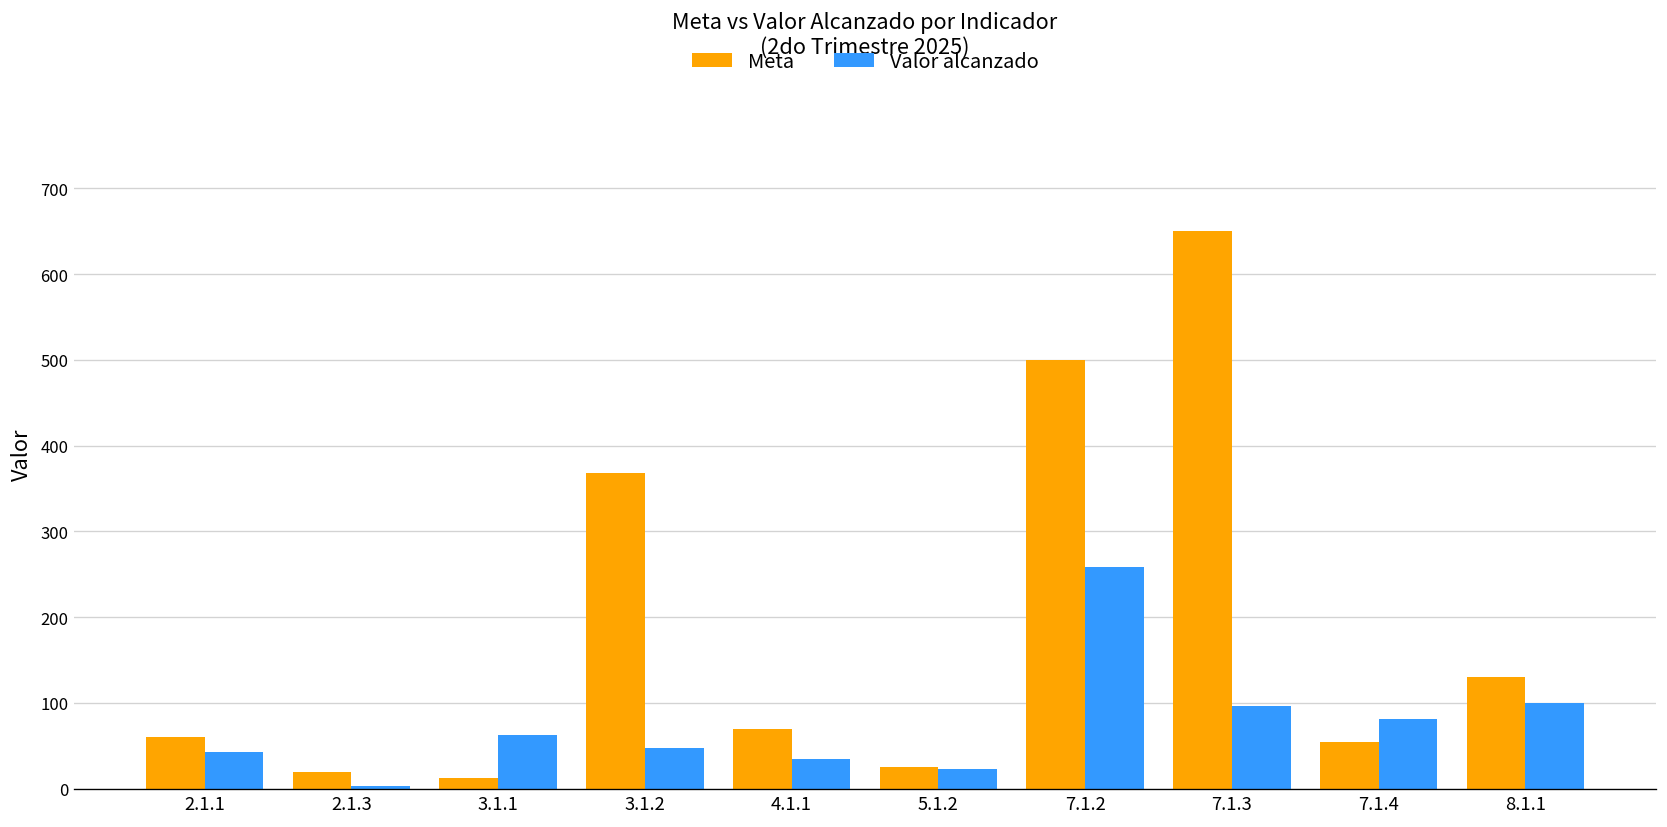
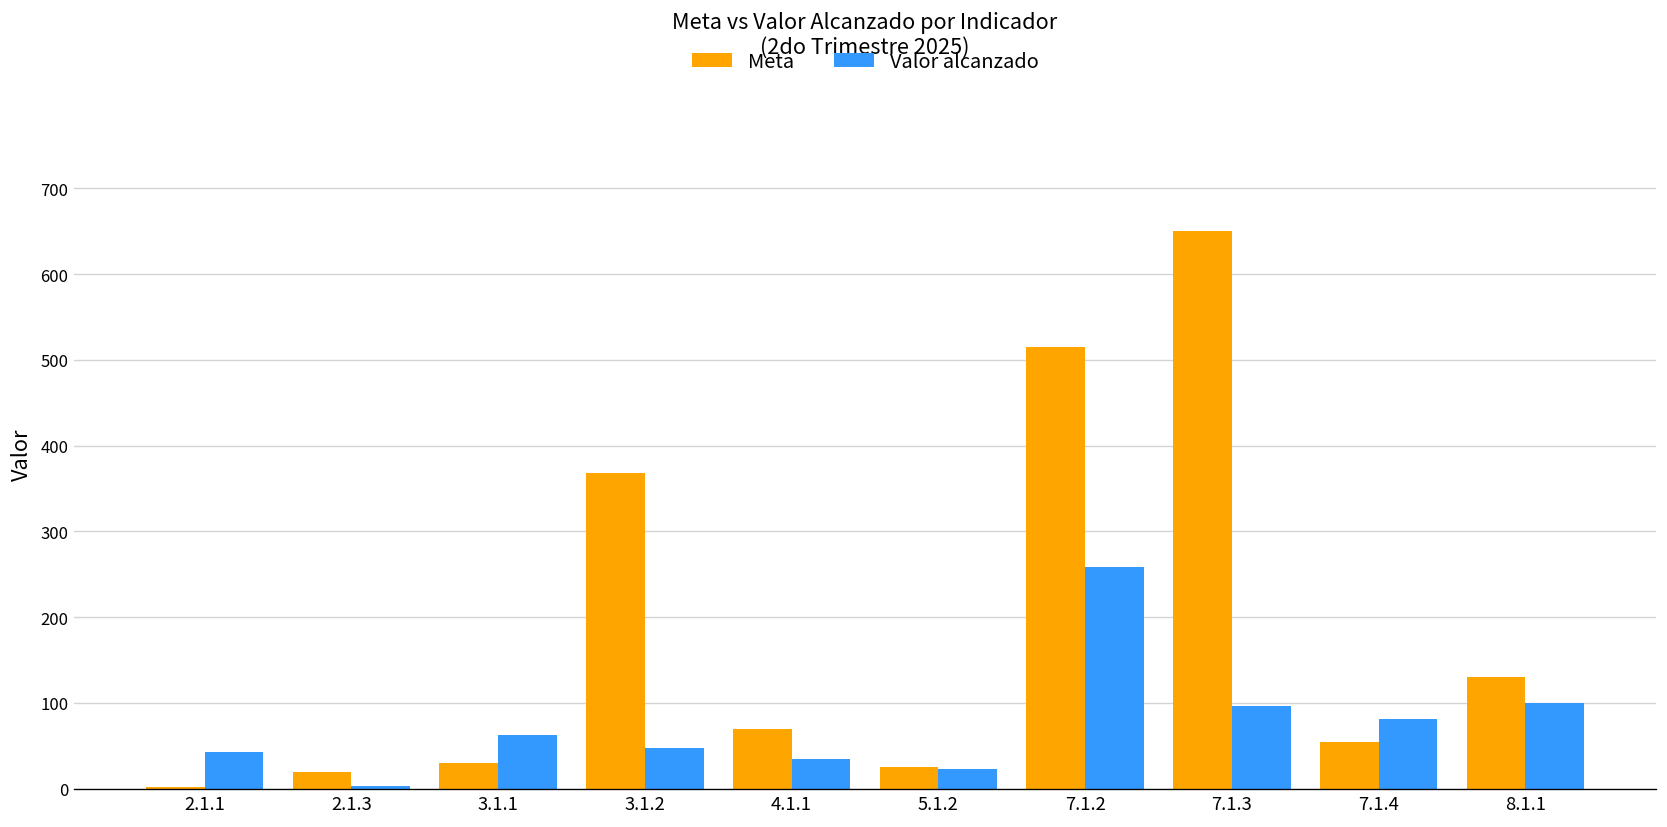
Meta, 2.1.1: 60 -> 0
Meta, 3.1.1: 10 -> 30
Meta, 7.1.2: 500 -> 520
